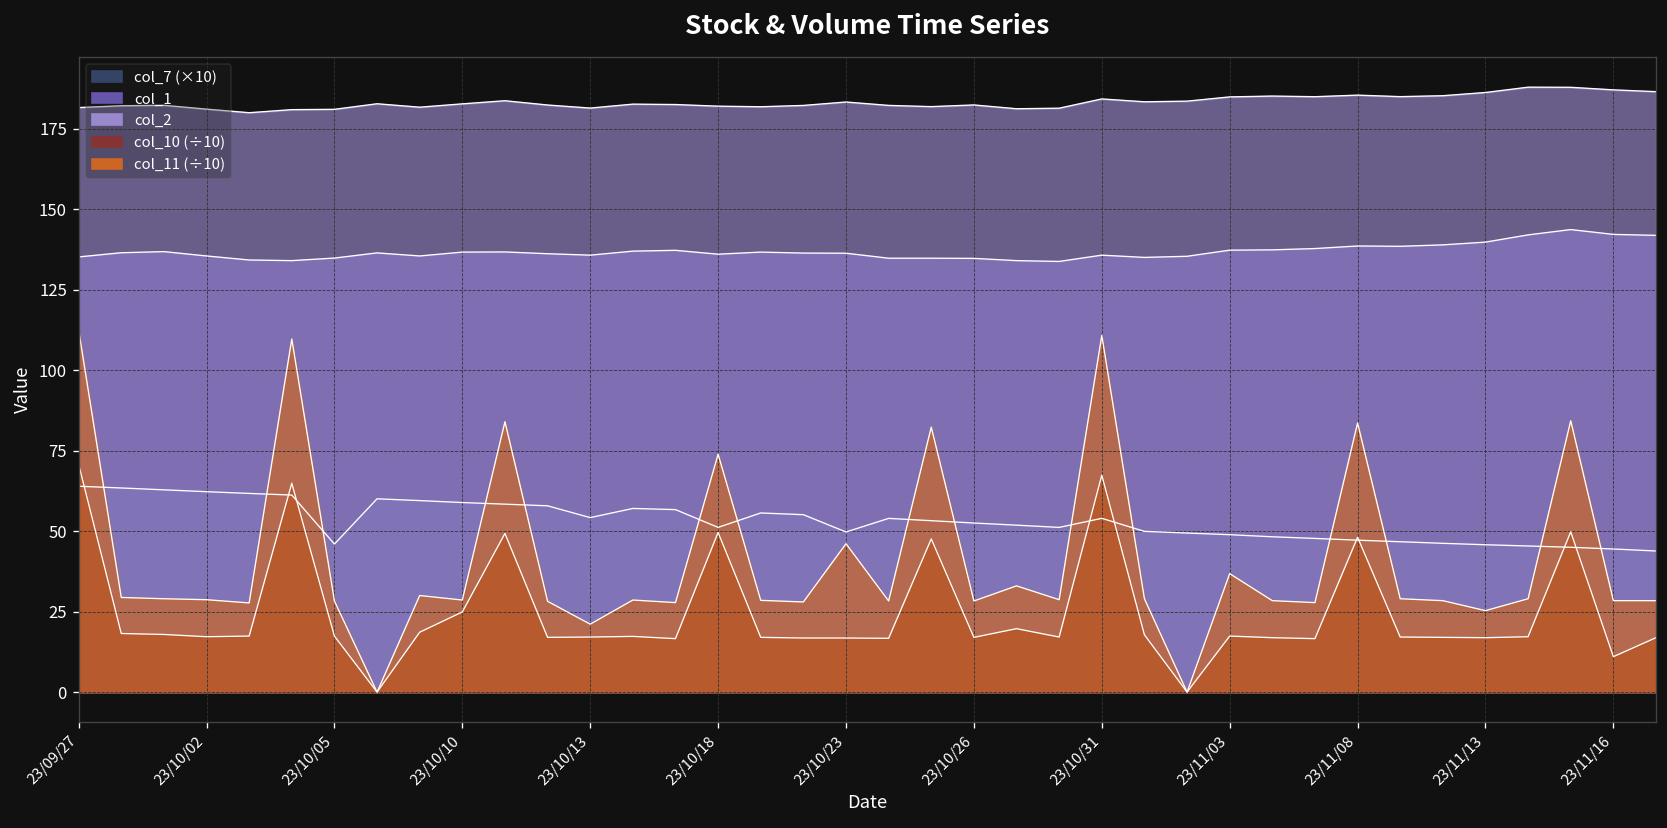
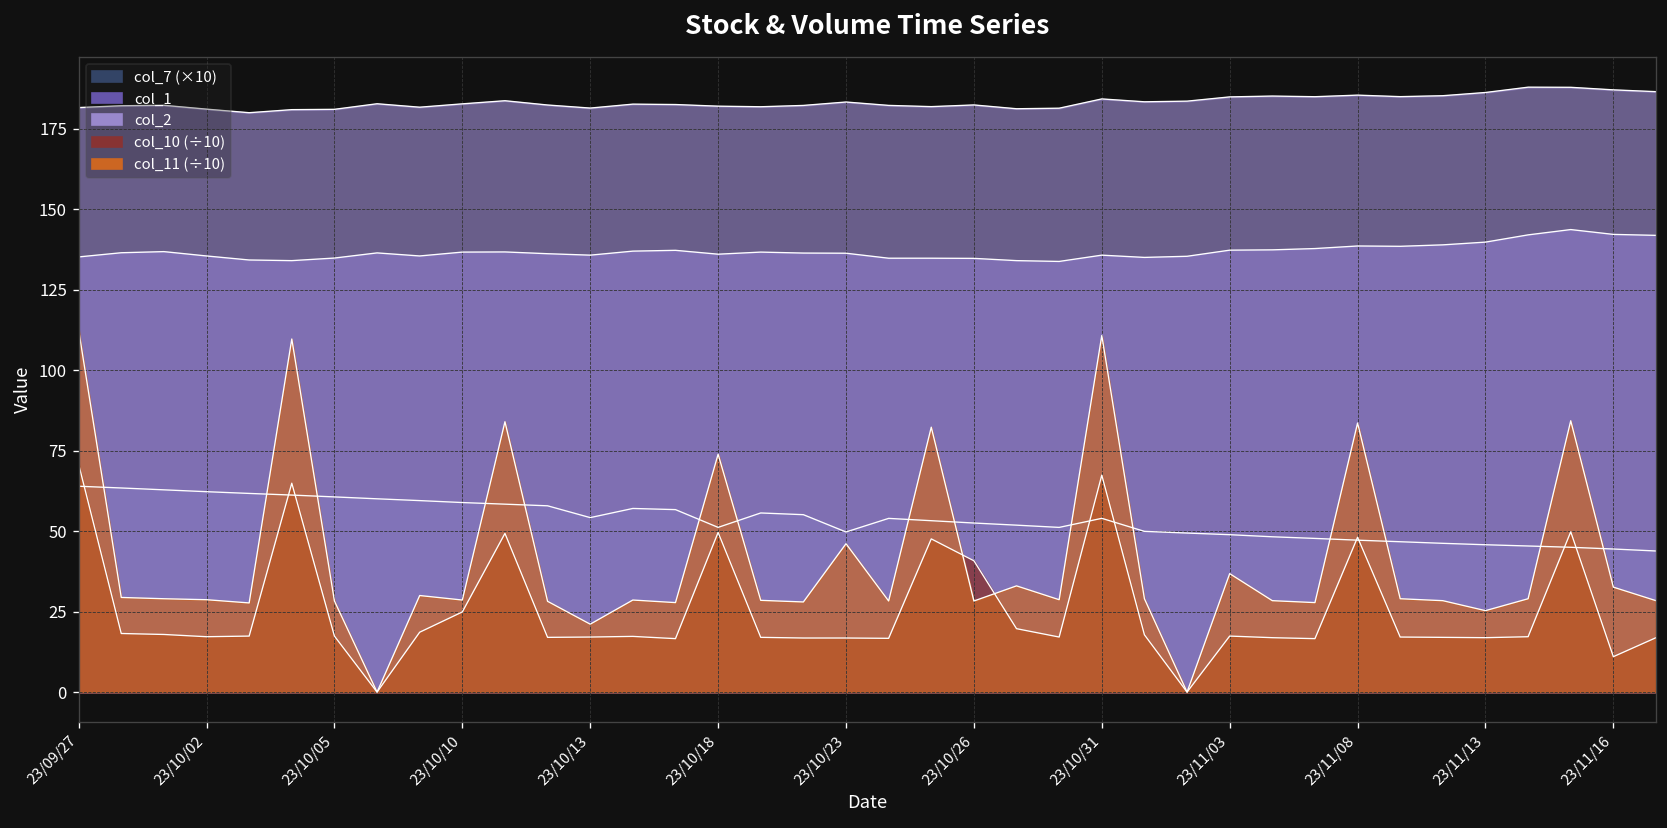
col_7 (×10), 23/10/05: 46 -> 61
col_10 (÷10), 23/10/26: 17 -> 41
col_11 (÷10), 23/11/16: 28 -> 33
